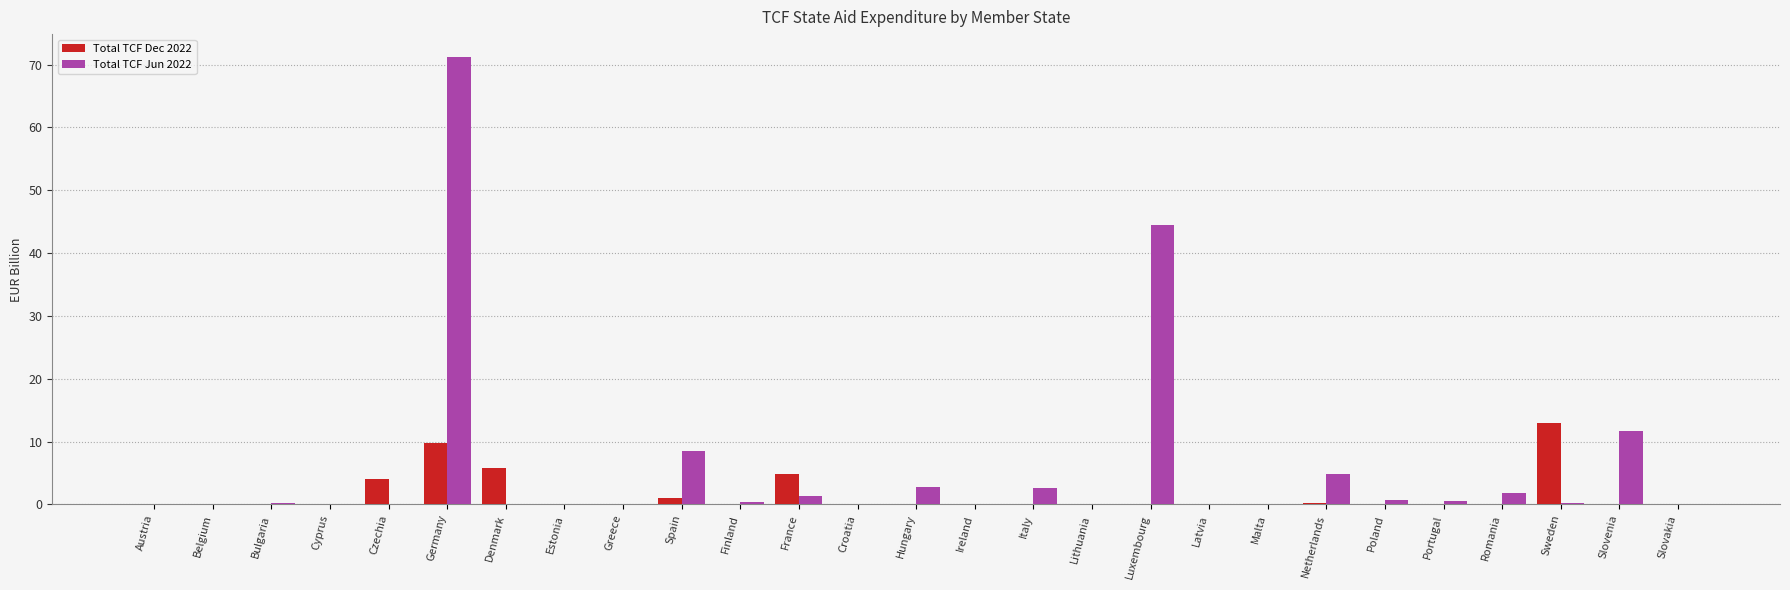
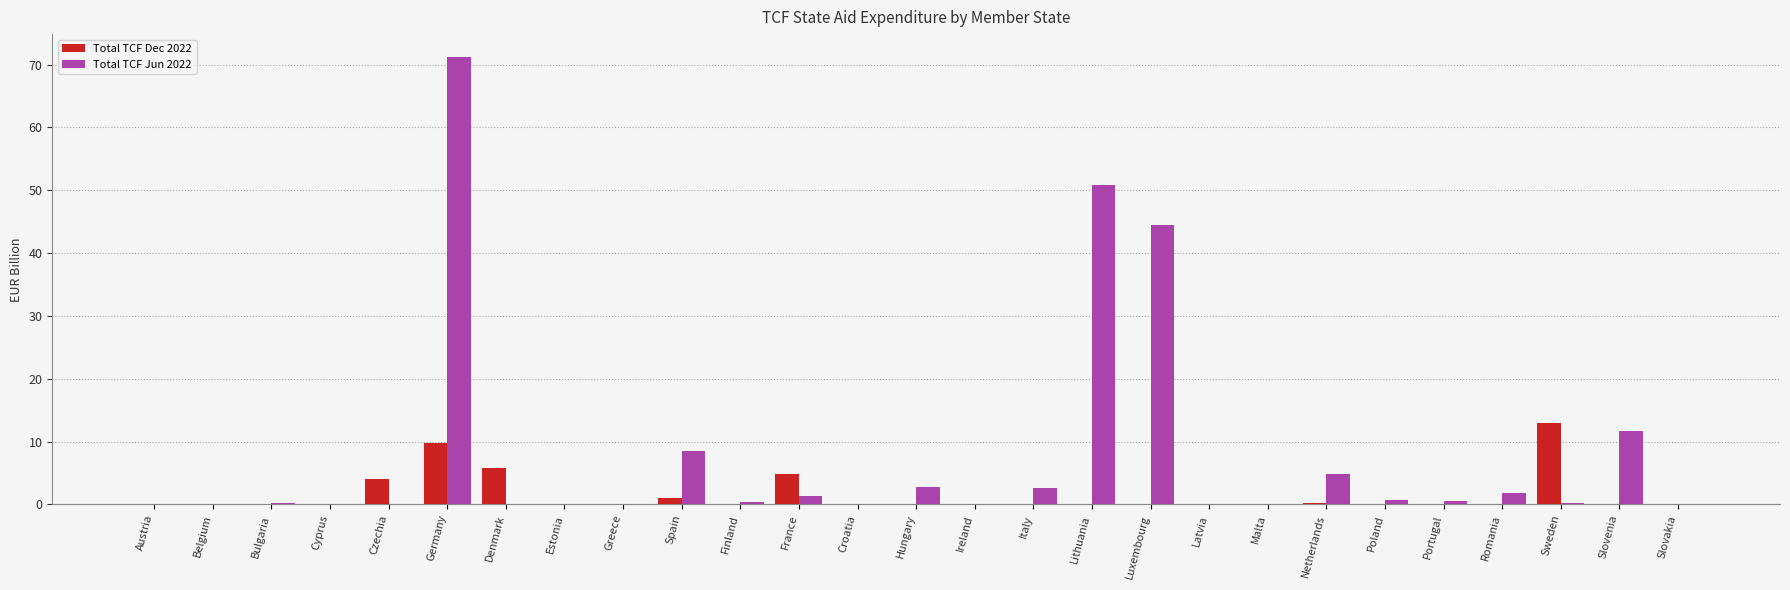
Total TCF Jun 2022, Lithuania: 0 -> 51
